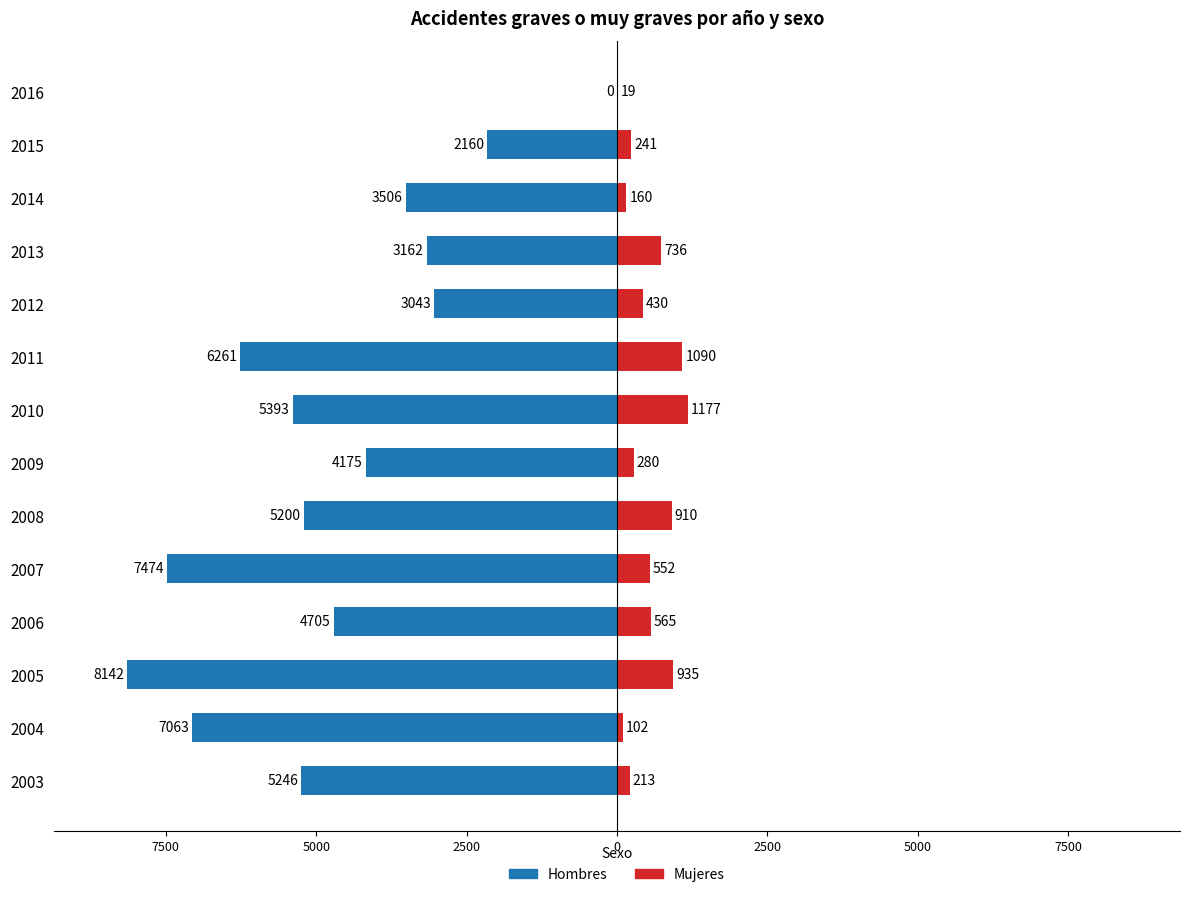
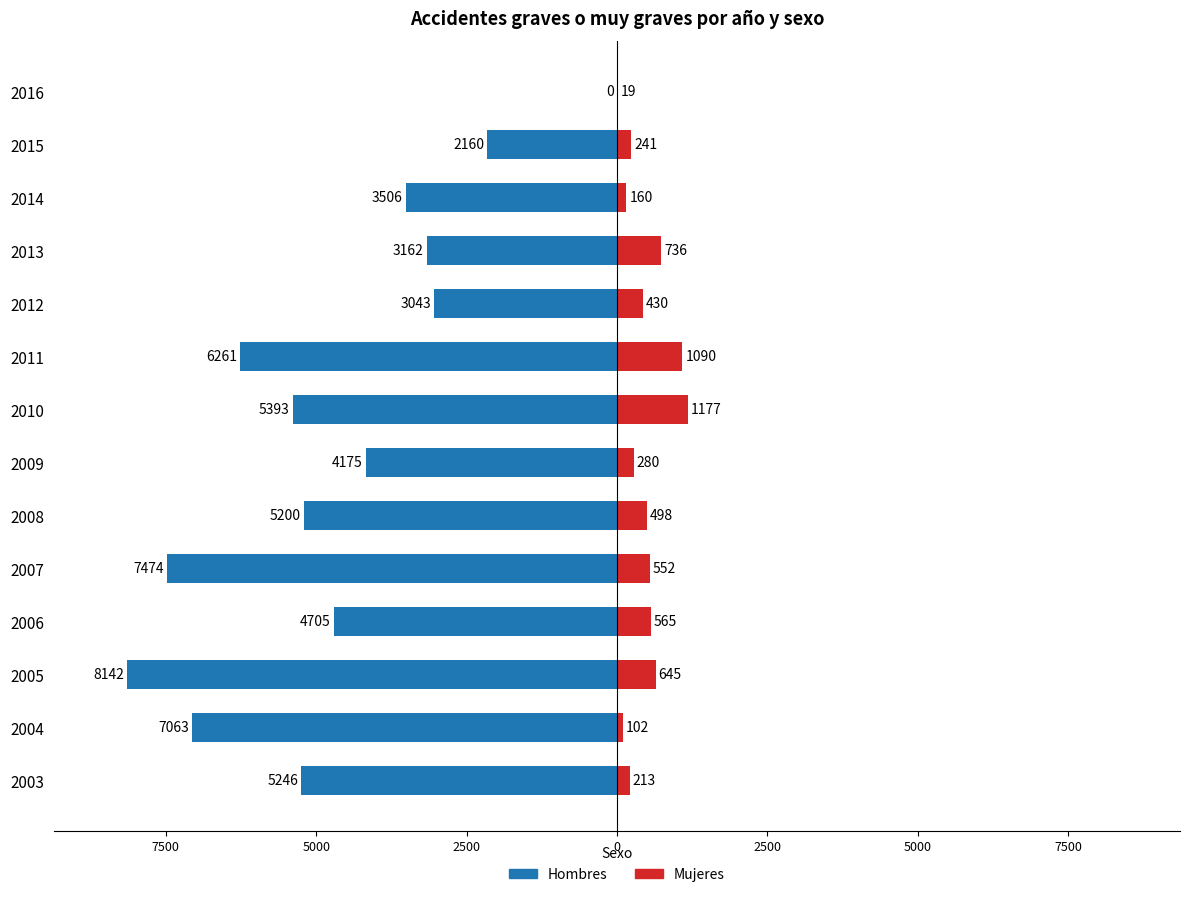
Mujeres, 2008: 910 -> 498
Mujeres, 2005: 935 -> 645
